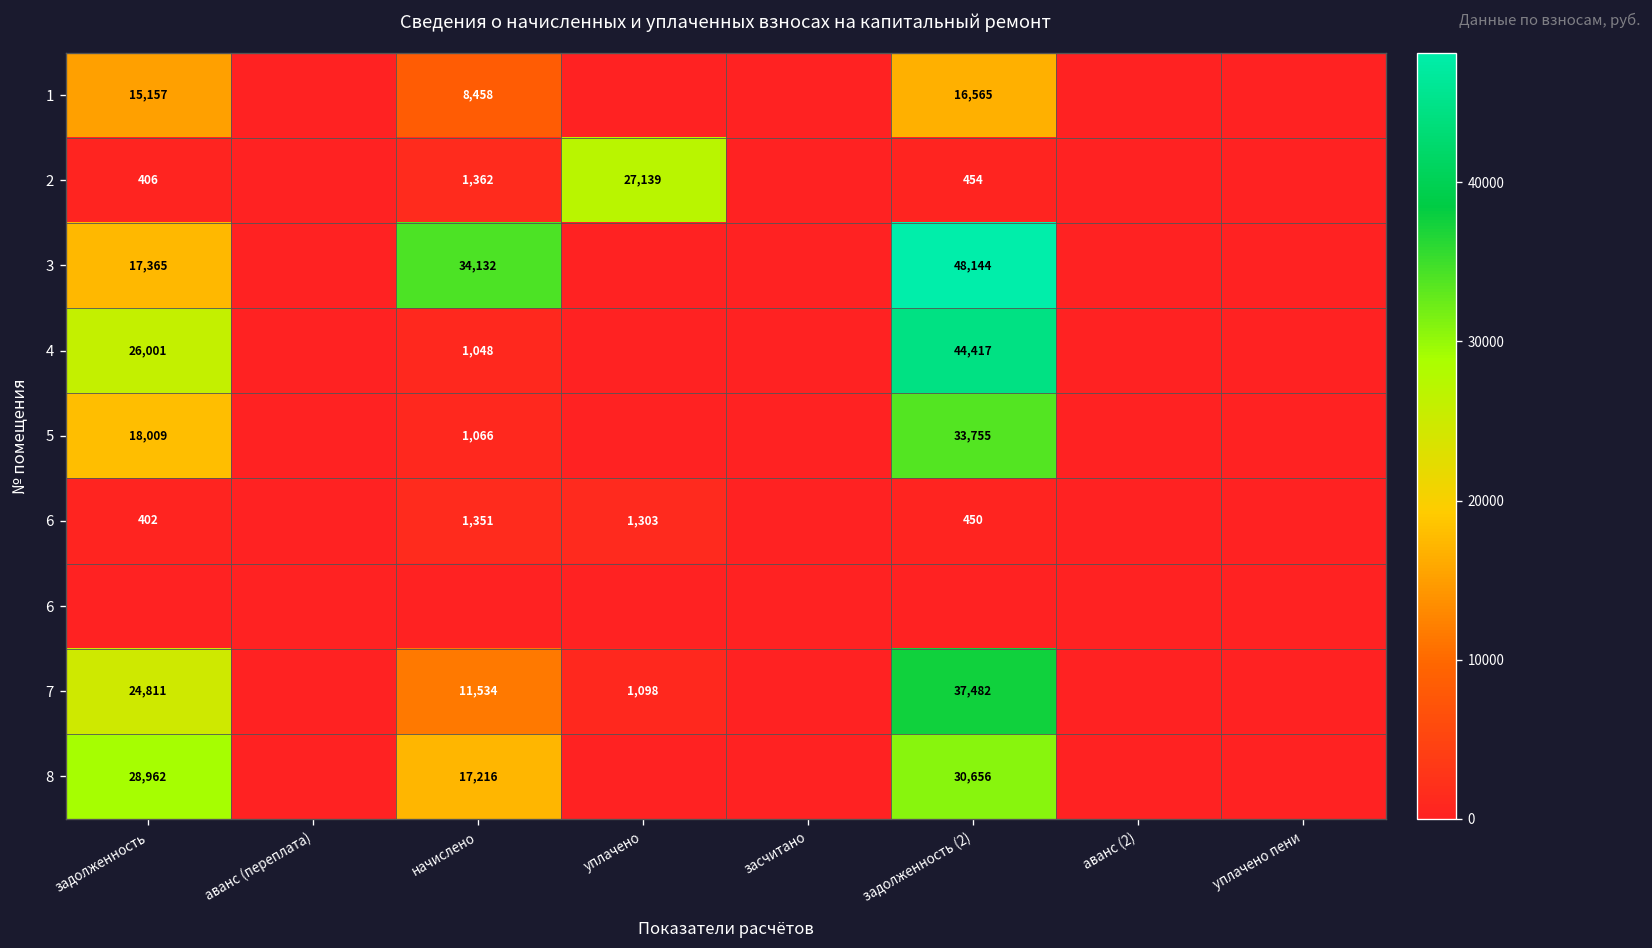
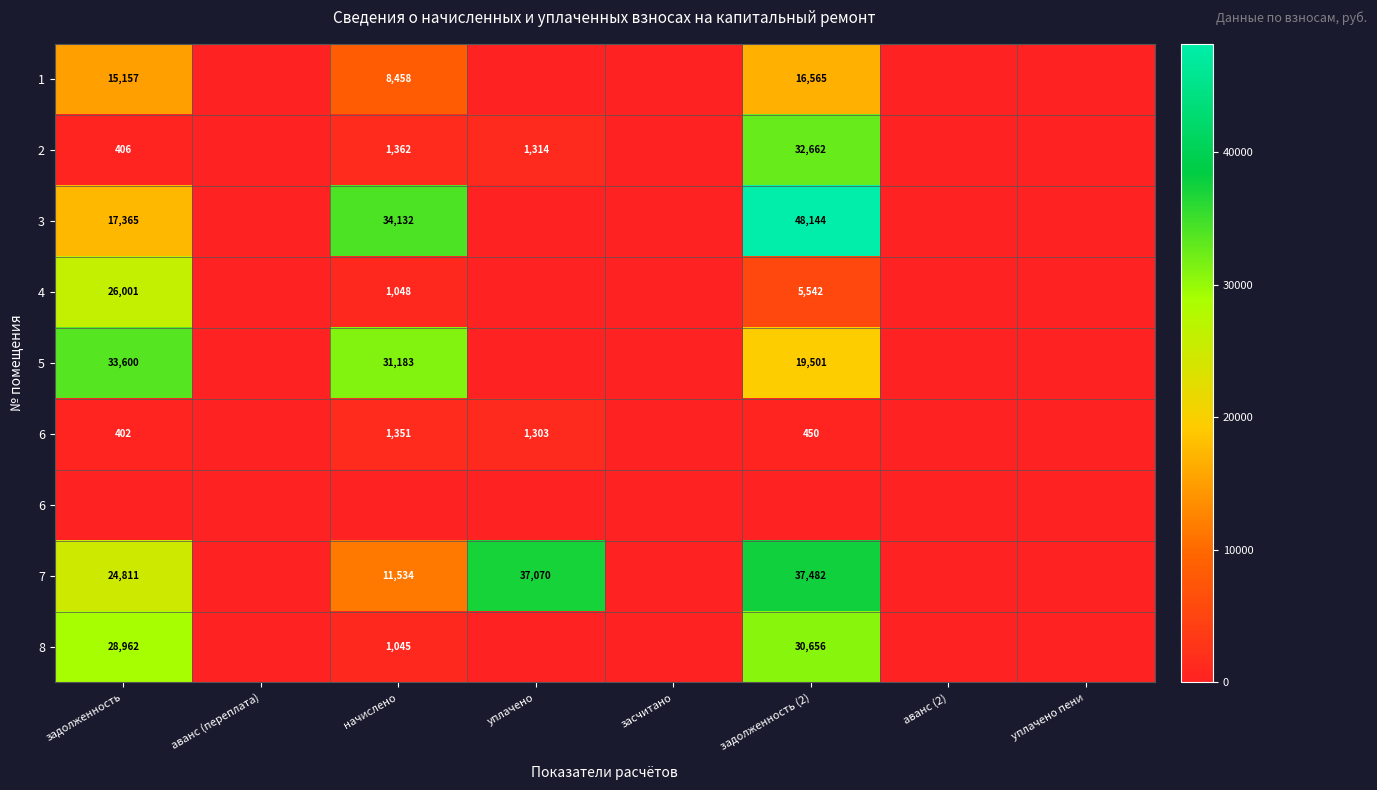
2, уплачено: 27,139 -> 1,314
2, задолженность (2): 454 -> 32,662
4, задолженность (2): 44,417 -> 5,542
5, задолженность: 18,009 -> 33,600
5, начислено: 1,066 -> 31,183
5, задолженность (2): 33,755 -> 19,501
7, уплачено: 1,098 -> 37,070
8, начислено: 17,216 -> 1,045
